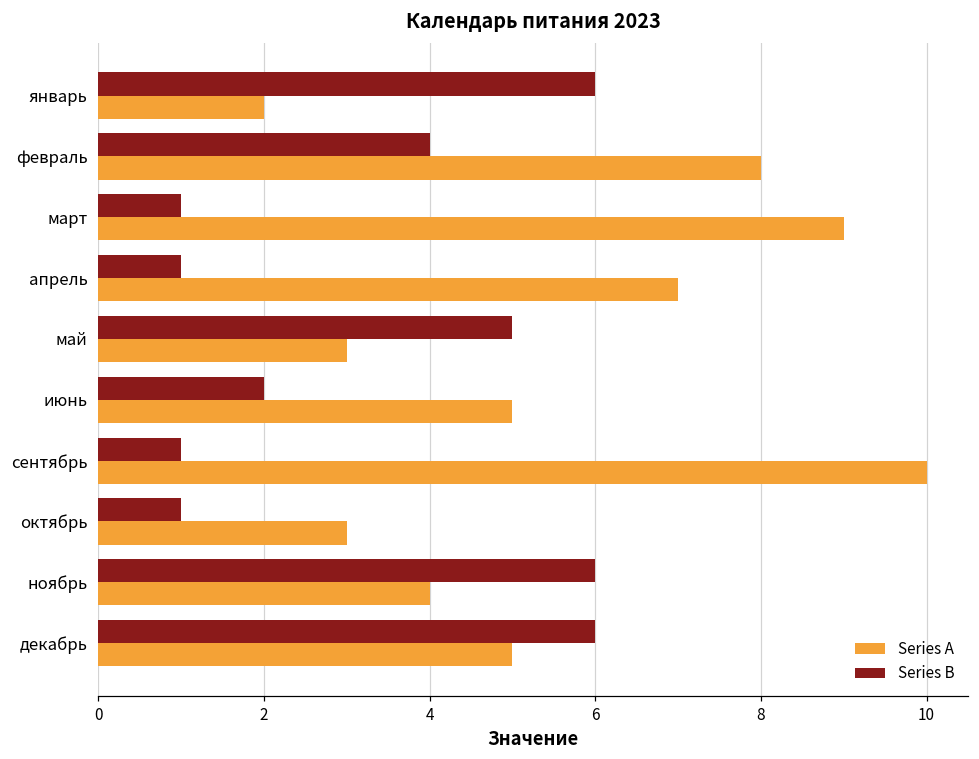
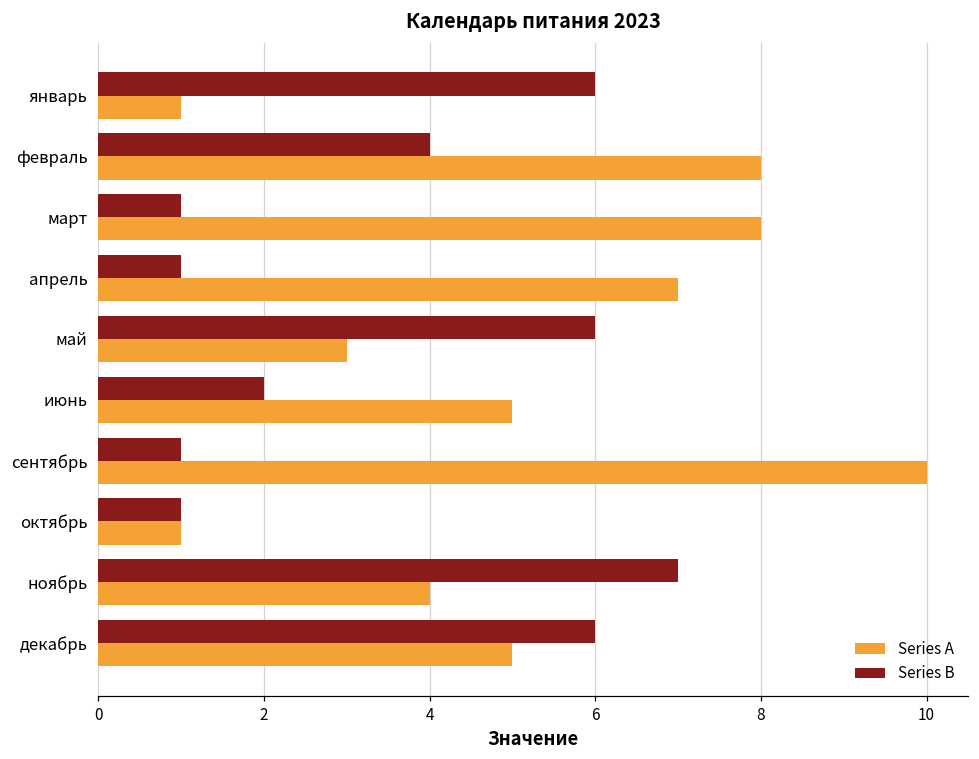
Series A, январь: 2 -> 1
Series A, март: 9 -> 8
Series B, май: 5 -> 6
Series A, октябрь: 3 -> 1
Series B, ноябрь: 6 -> 7
